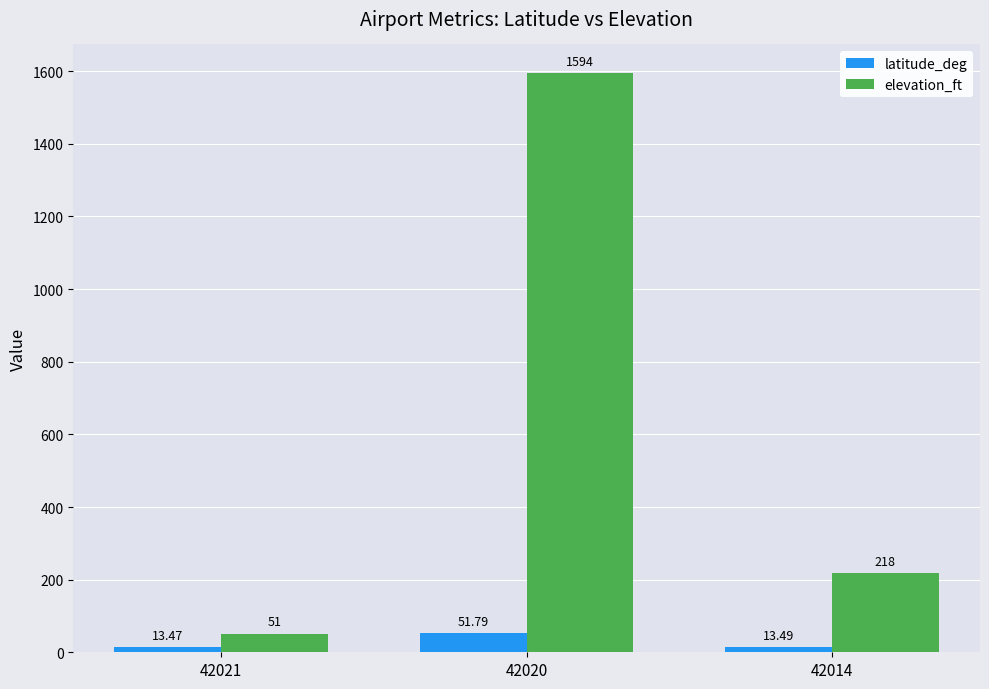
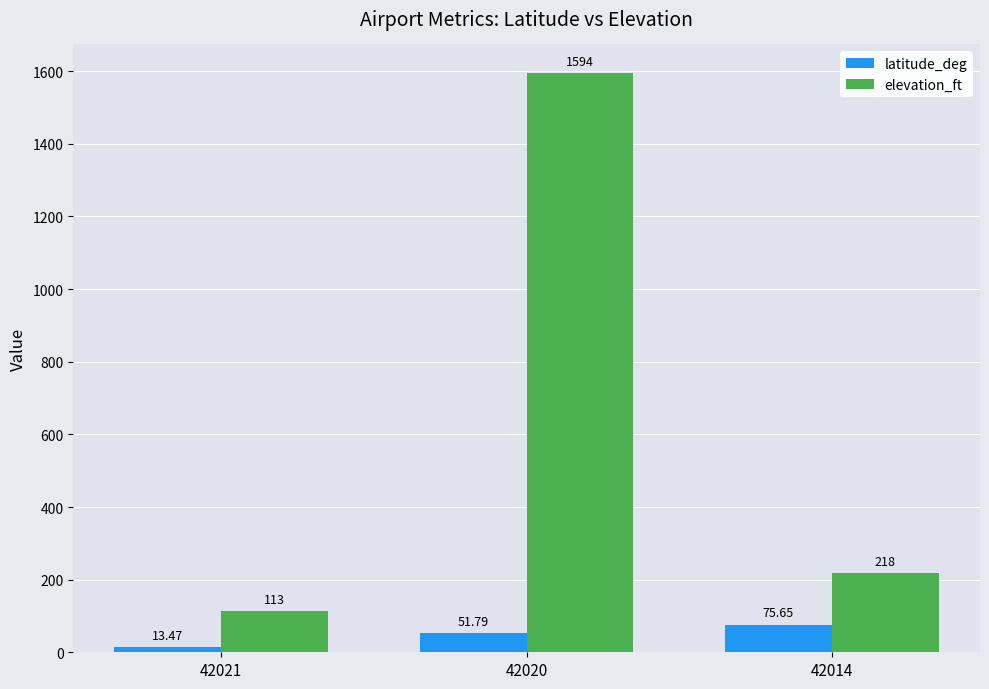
elevation_ft, 42021: 51 -> 113
latitude_deg, 42014: 13.49 -> 75.65
